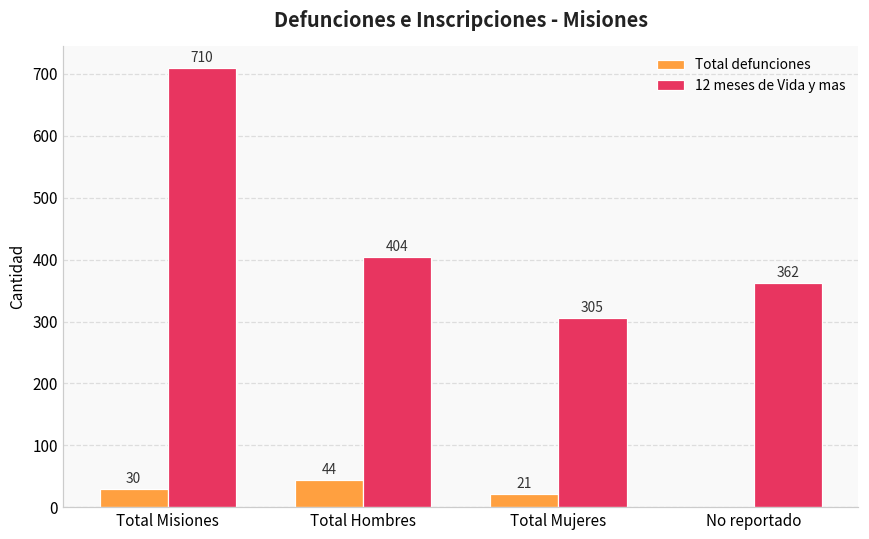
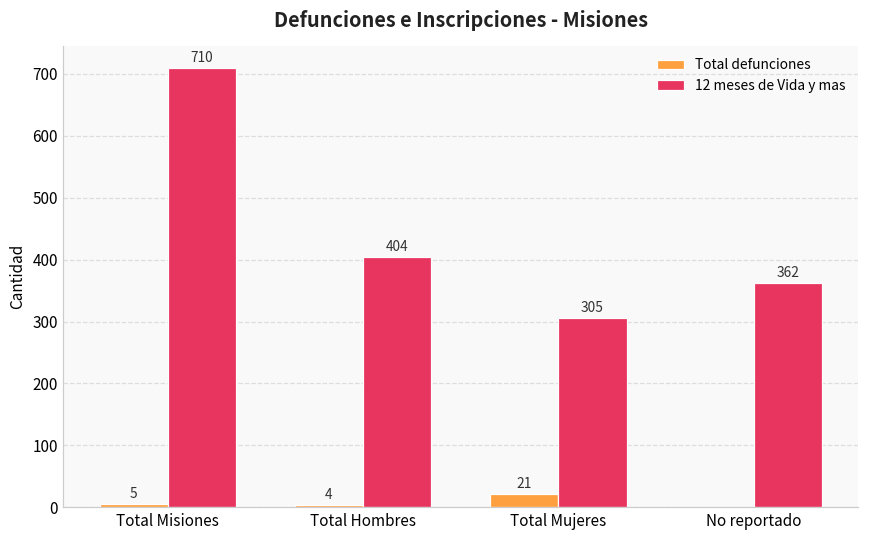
Total defunciones, Total Misiones: 30 -> 5
Total defunciones, Total Hombres: 44 -> 4
